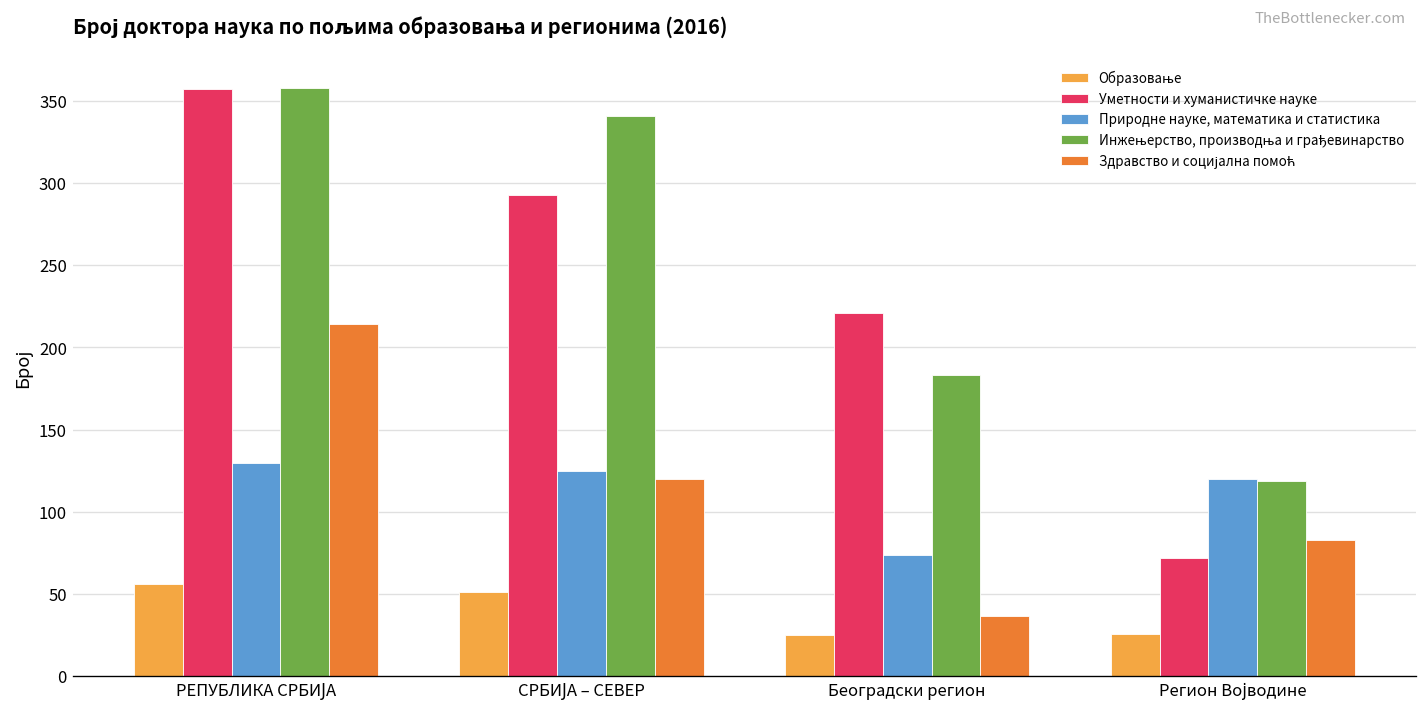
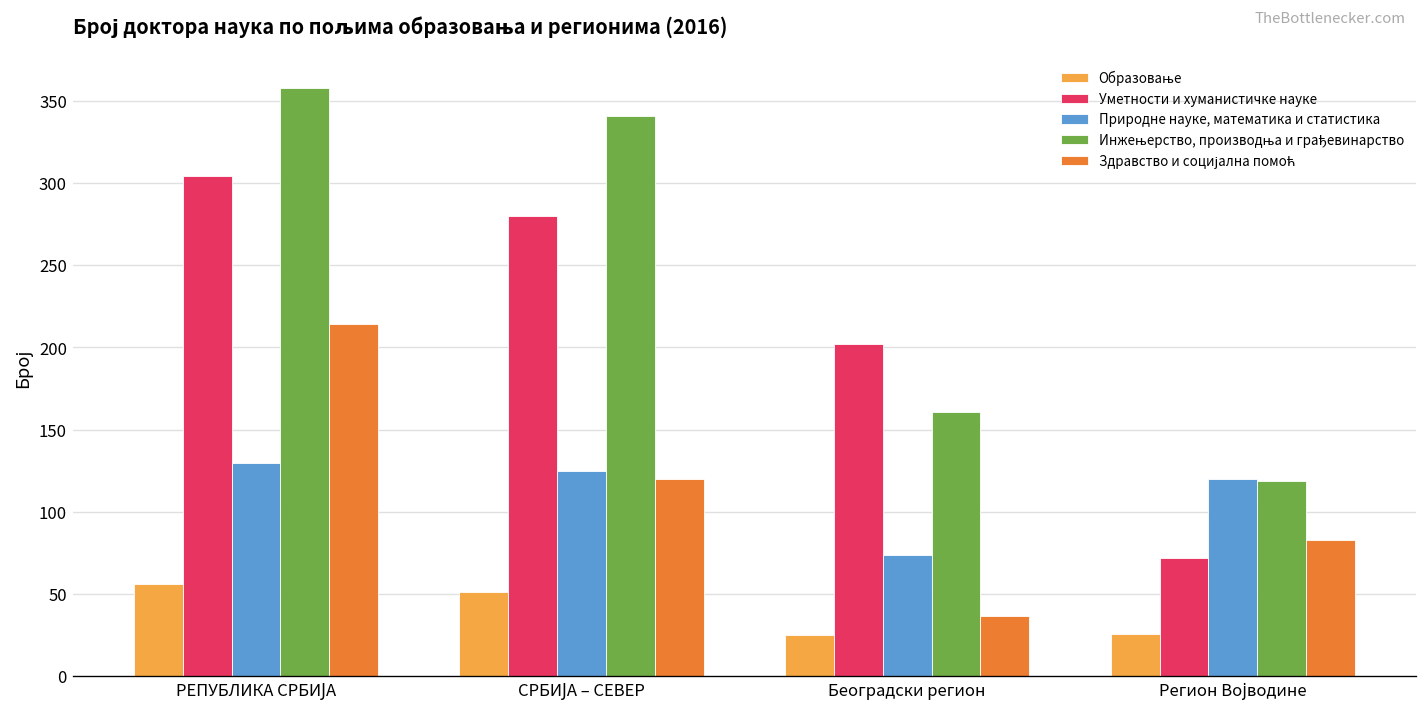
Уметности и хуманистичке науке, РЕПУБЛИКА СРБИЈА: 357 -> 304
Уметности и хуманистичке науке, СРБИЈА – СЕВЕР: 293 -> 280
Уметности и хуманистичке науке, Београдски регион: 221 -> 202
Инжењерство, производња и грађевинарство, Београдски регион: 183 -> 161
